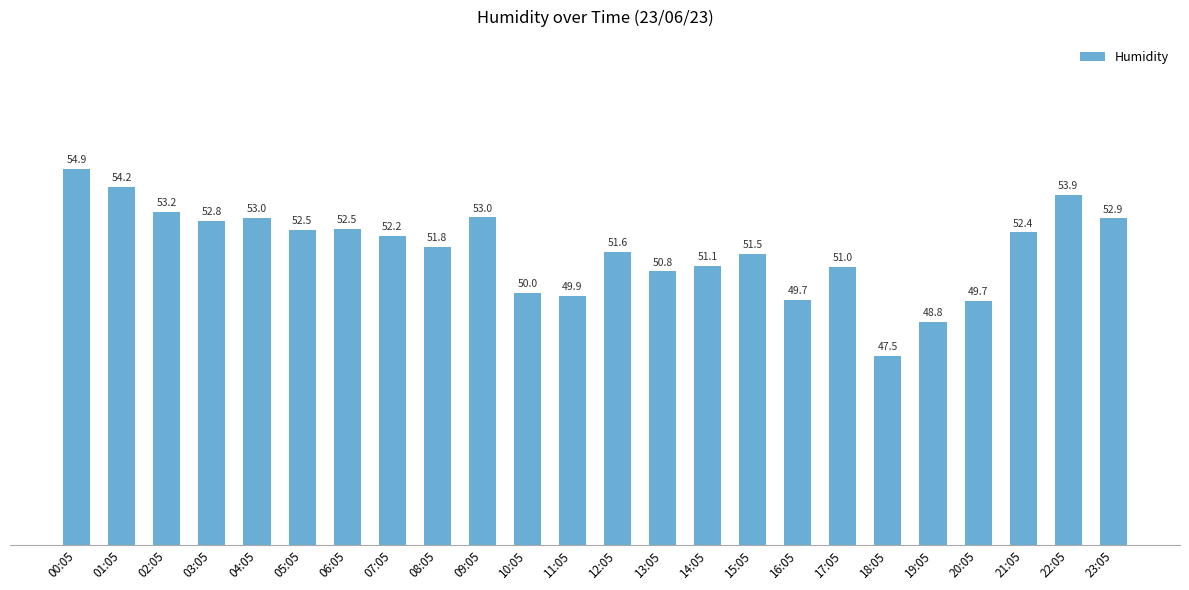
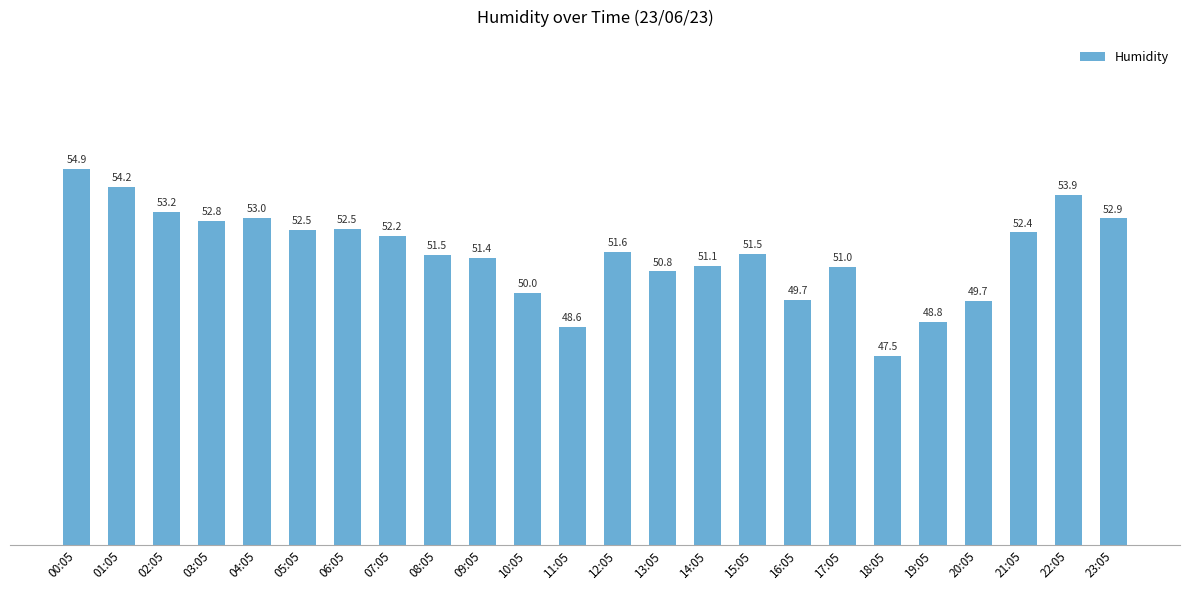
08:05: 51.8 -> 51.5
09:05: 53.0 -> 51.4
11:05: 49.9 -> 48.6
